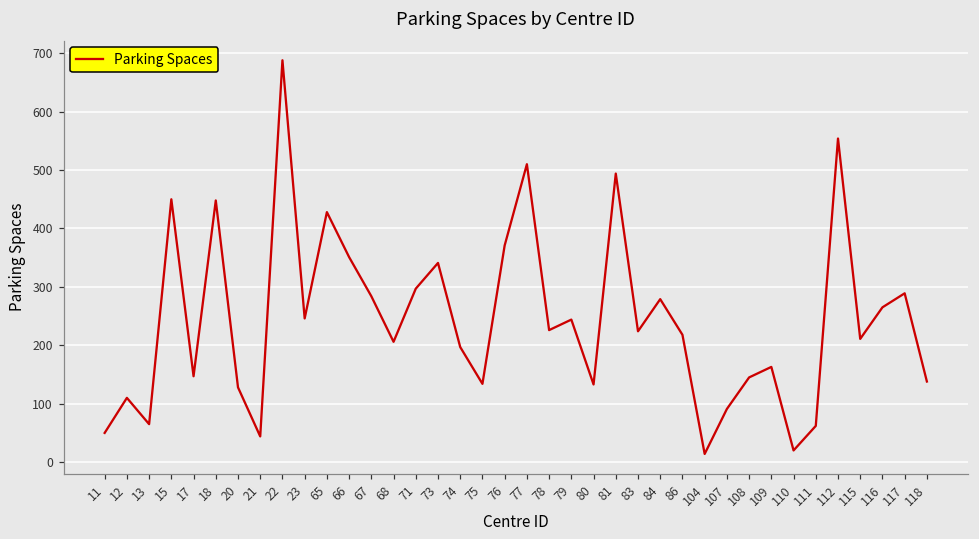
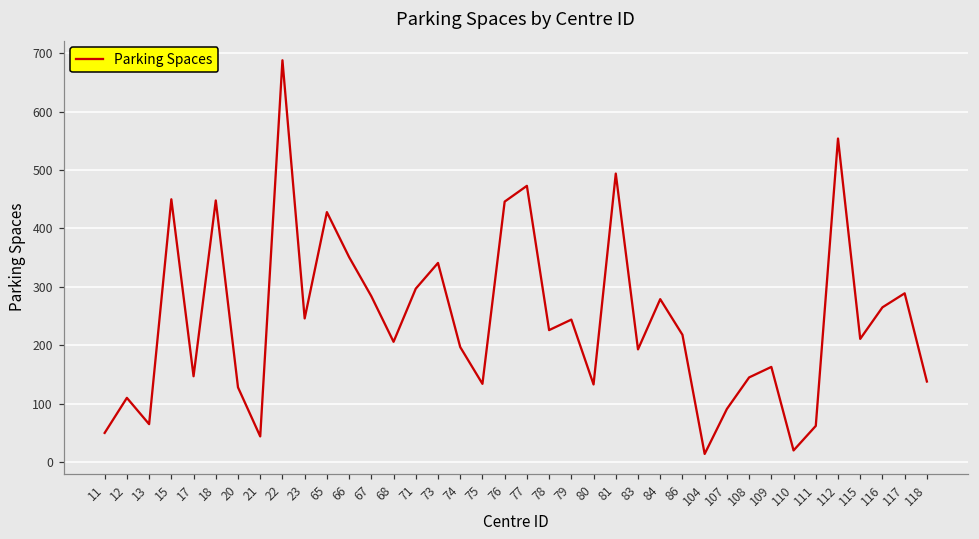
76: 370 -> 450
77: 510 -> 470
83: 220 -> 190
